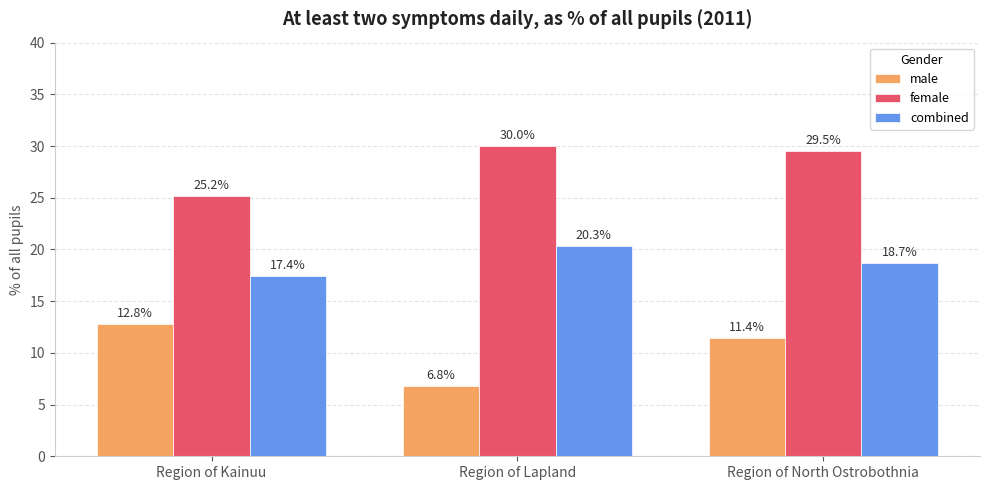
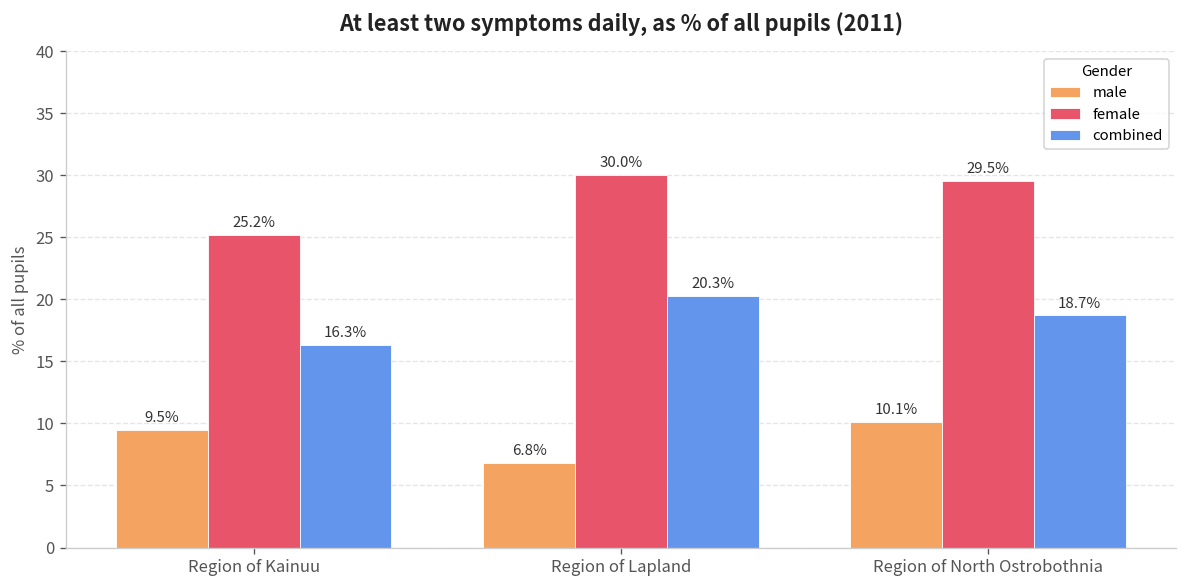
male, Region of Kainuu: 12.8% -> 9.5%
combined, Region of Kainuu: 17.4% -> 16.3%
male, Region of North Ostrobothnia: 11.4% -> 10.1%
